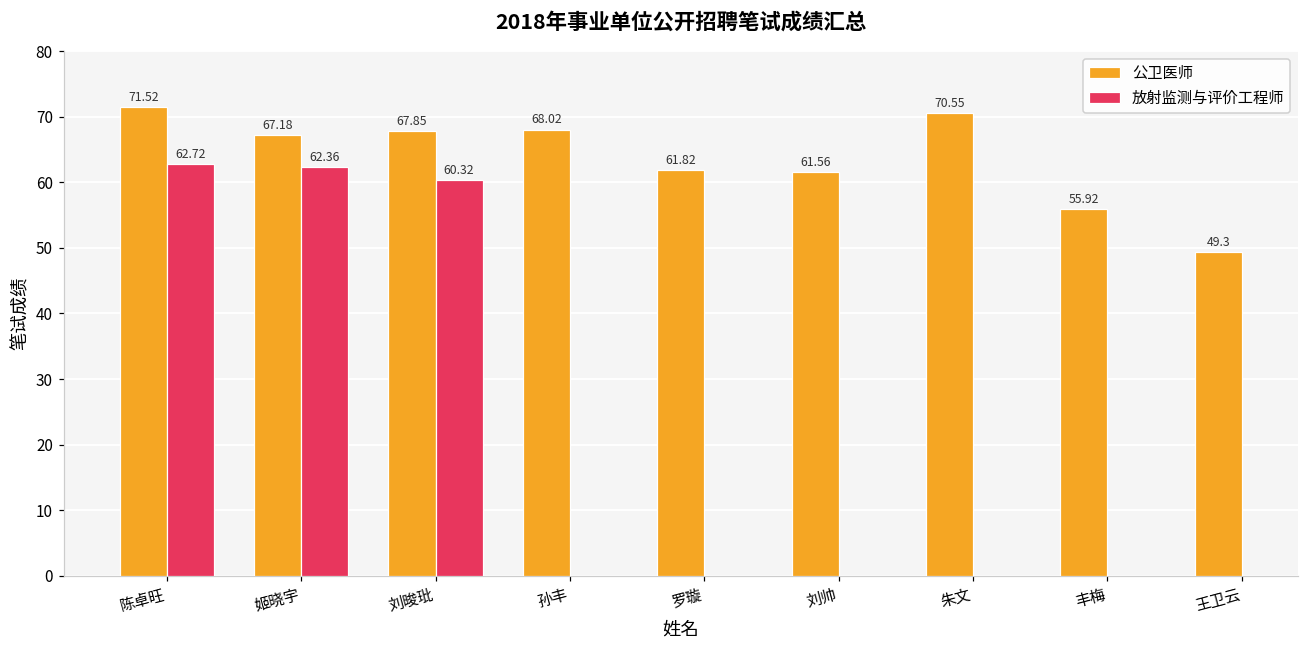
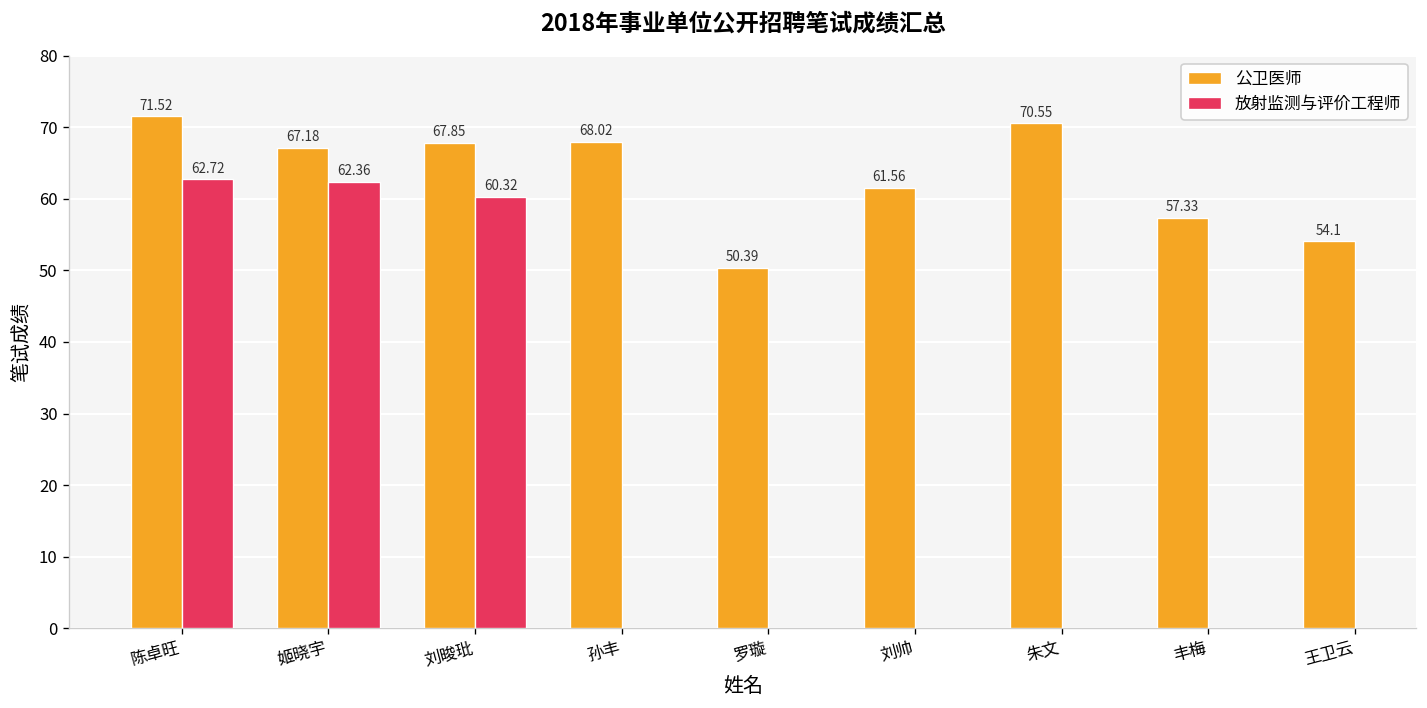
公卫医师, 罗璇: 61.82 -> 50.39
公卫医师, 丰梅: 55.92 -> 57.33
公卫医师, 王卫云: 49.3 -> 54.1
